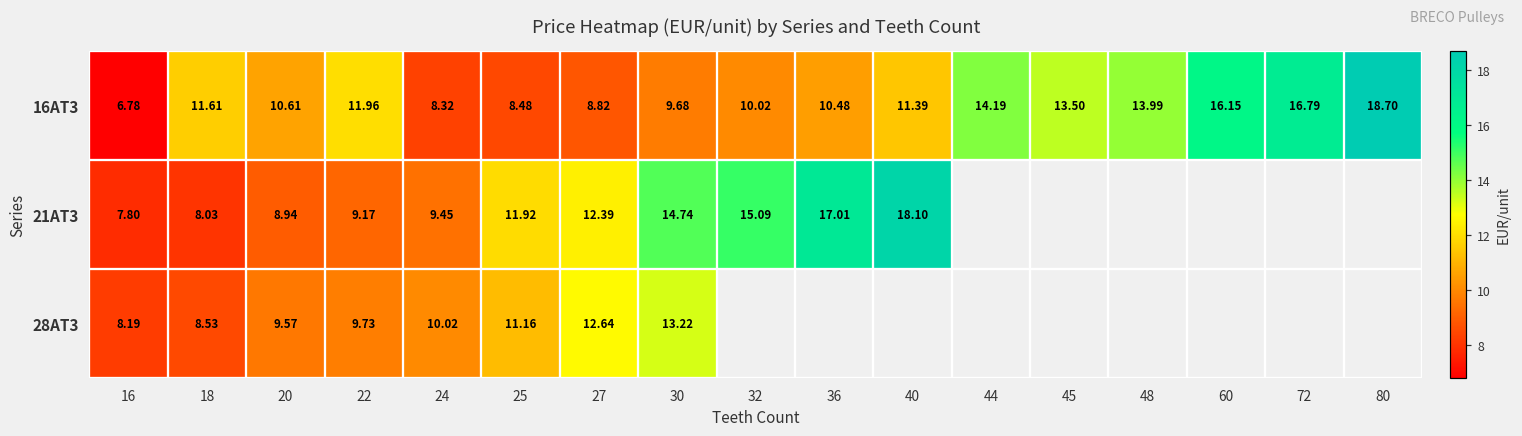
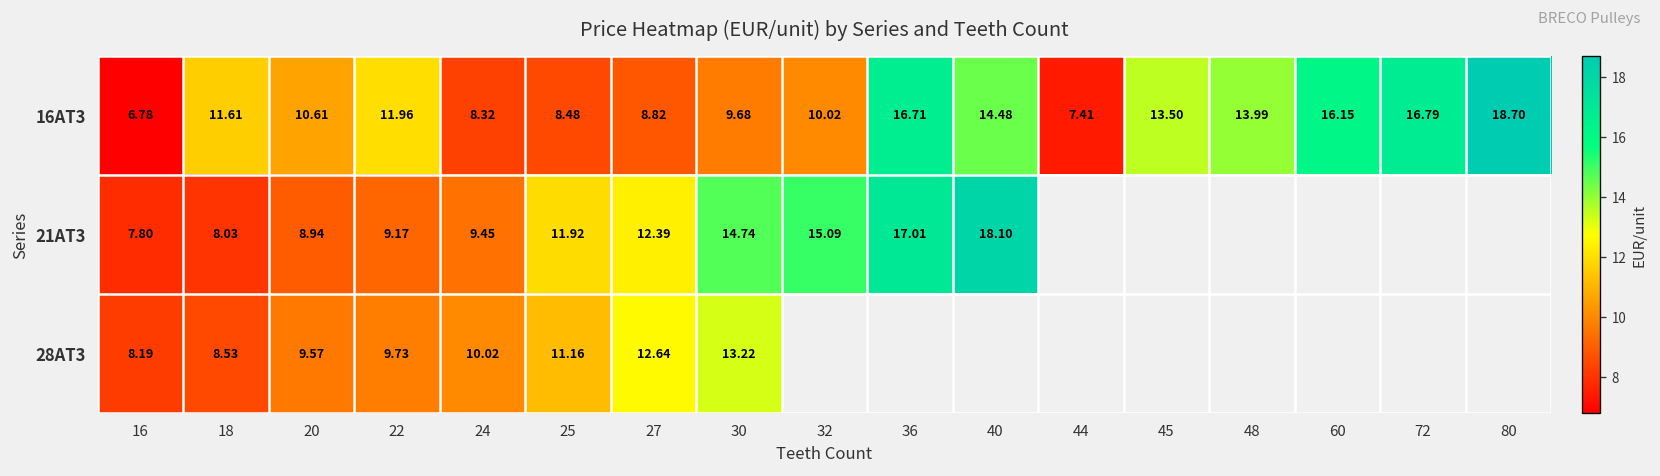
16AT3, 36: 10.48 -> 16.71
16AT3, 40: 11.39 -> 14.48
16AT3, 44: 14.19 -> 7.41
